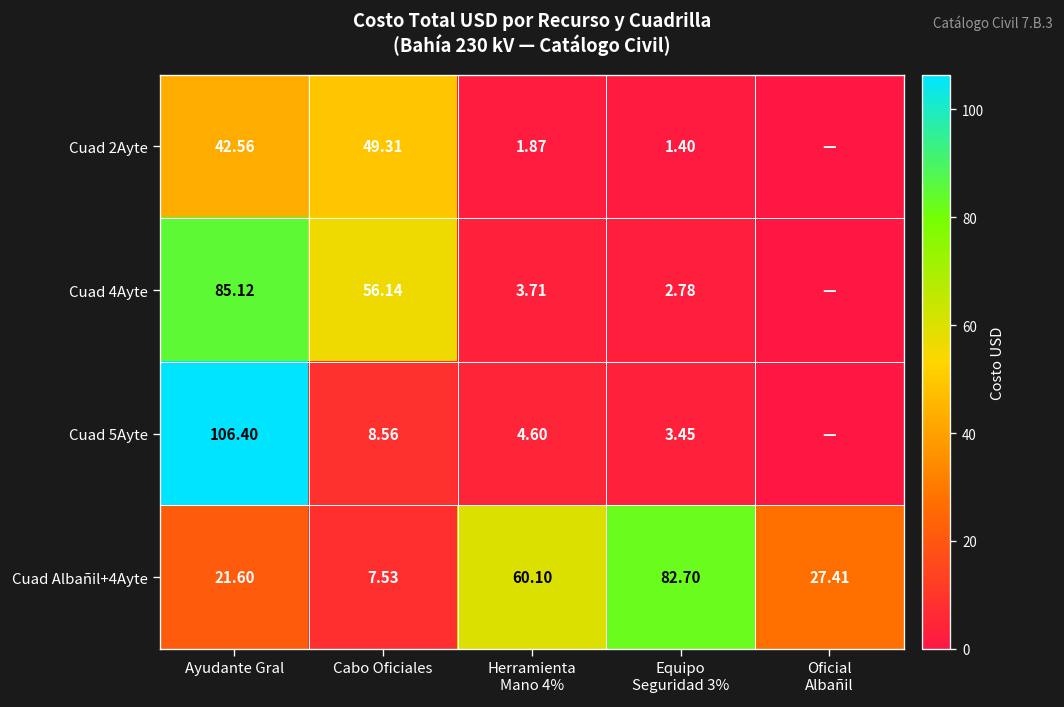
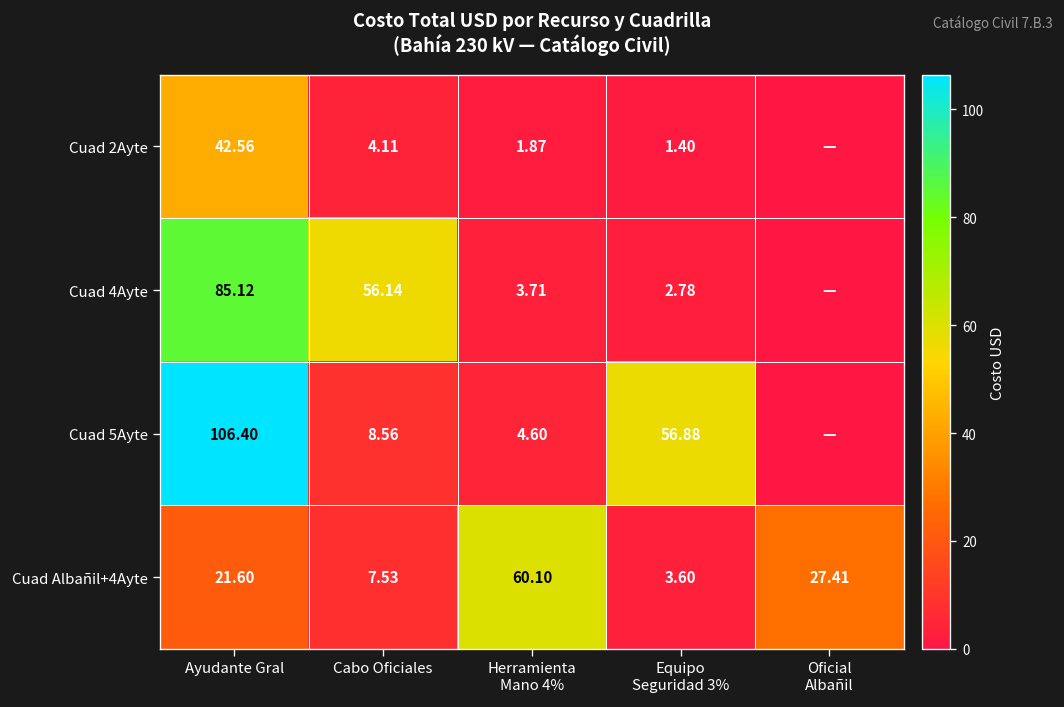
Cuad 2Ayte, Cabo Oficiales: 49.31 -> 4.11
Cuad 5Ayte, Equipo Seguridad 3%: 3.45 -> 56.88
Cuad Albañil+4Ayte, Equipo Seguridad 3%: 82.70 -> 3.60
